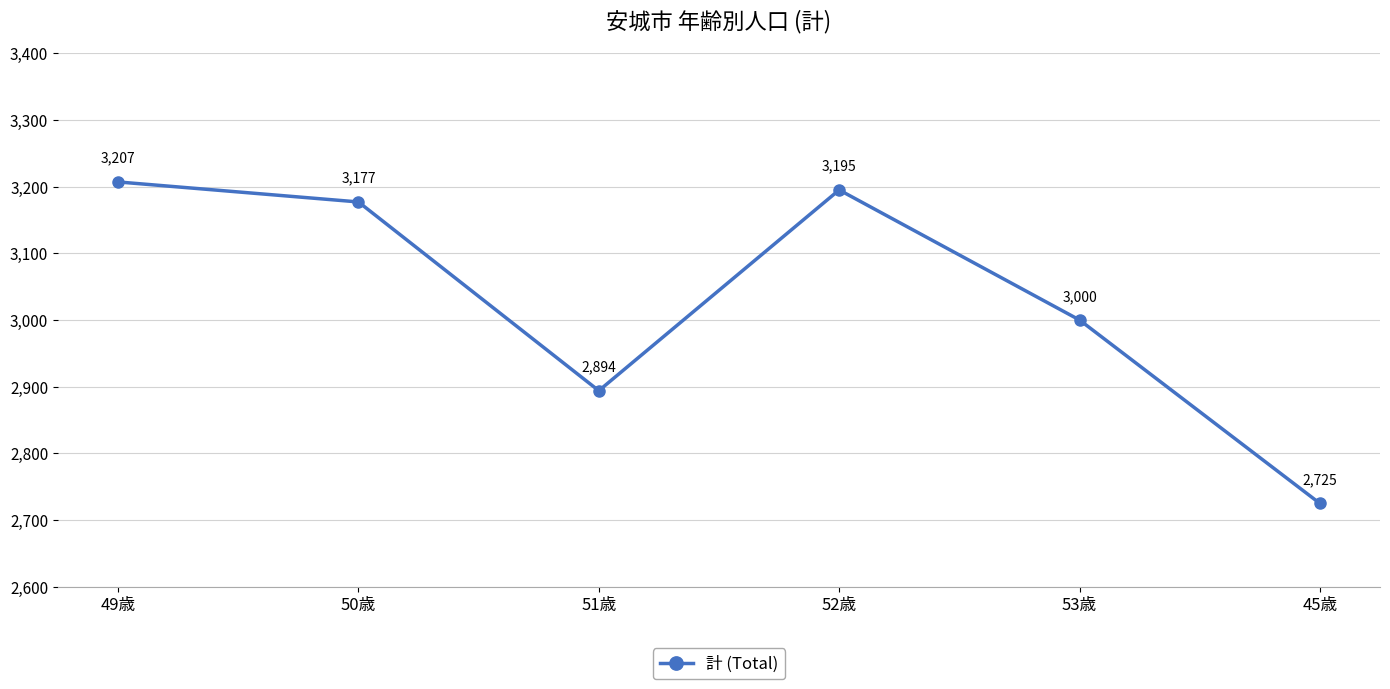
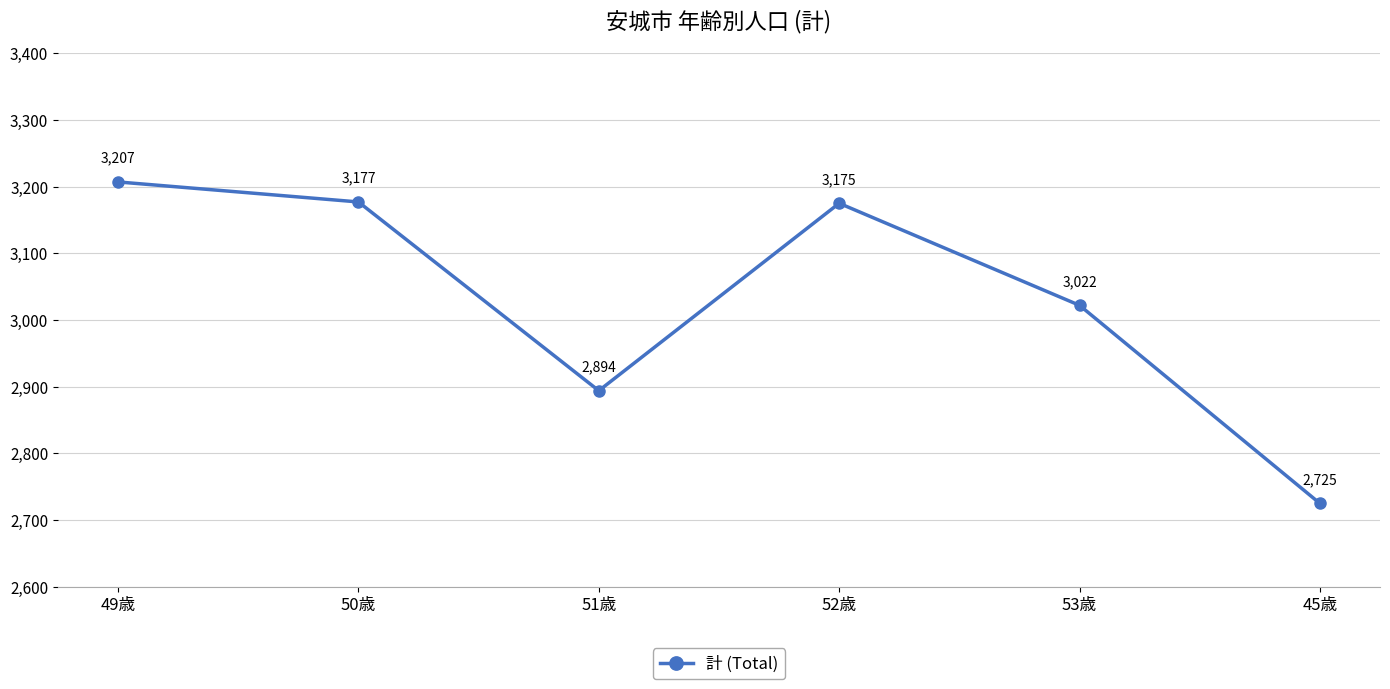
52歳: 3,195 -> 3,175
53歳: 3,000 -> 3,022
